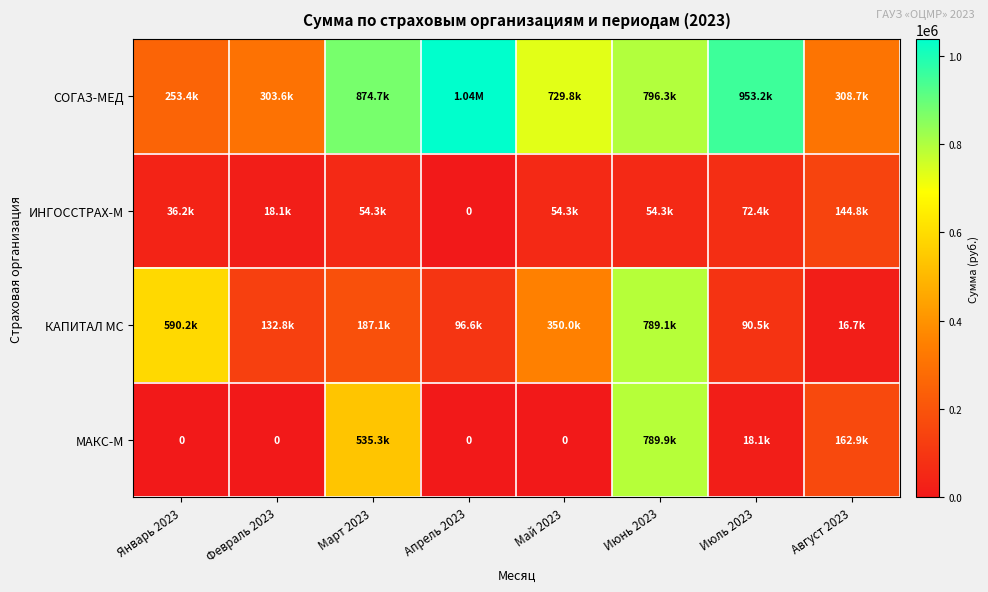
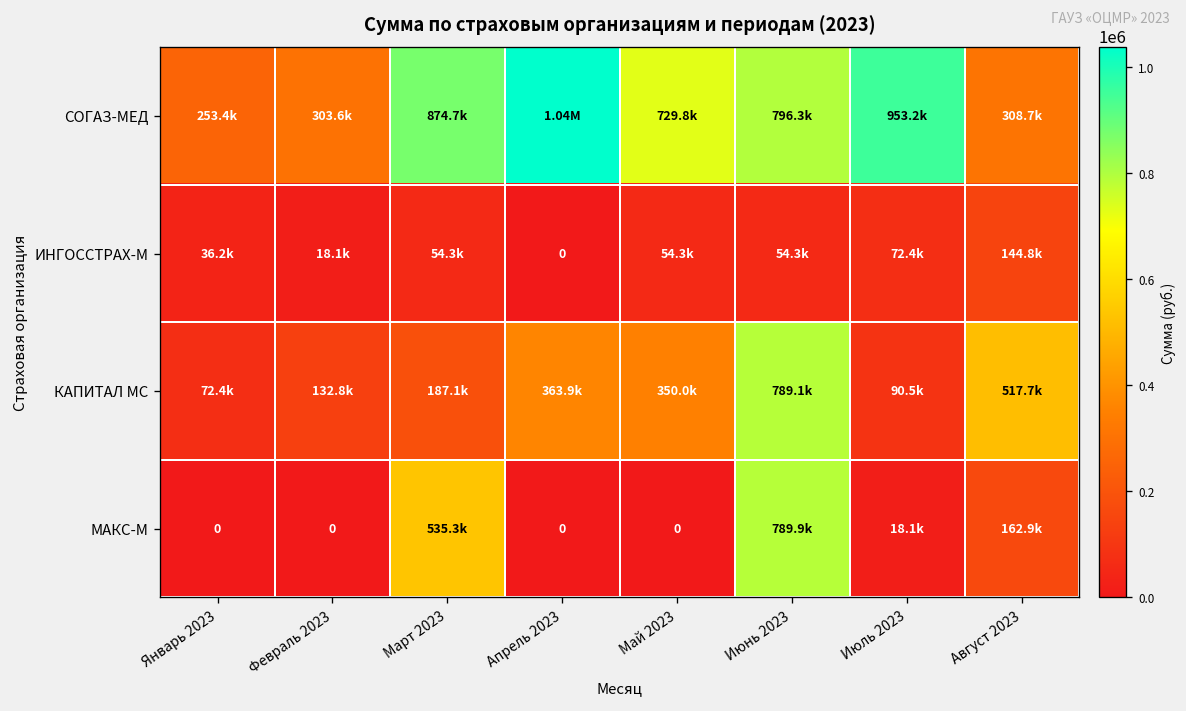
КАПИТАЛ МС, Январь 2023: 590.2k -> 72.4k
КАПИТАЛ МС, Апрель 2023: 96.6k -> 363.9k
КАПИТАЛ МС, Август 2023: 16.7k -> 517.7k
